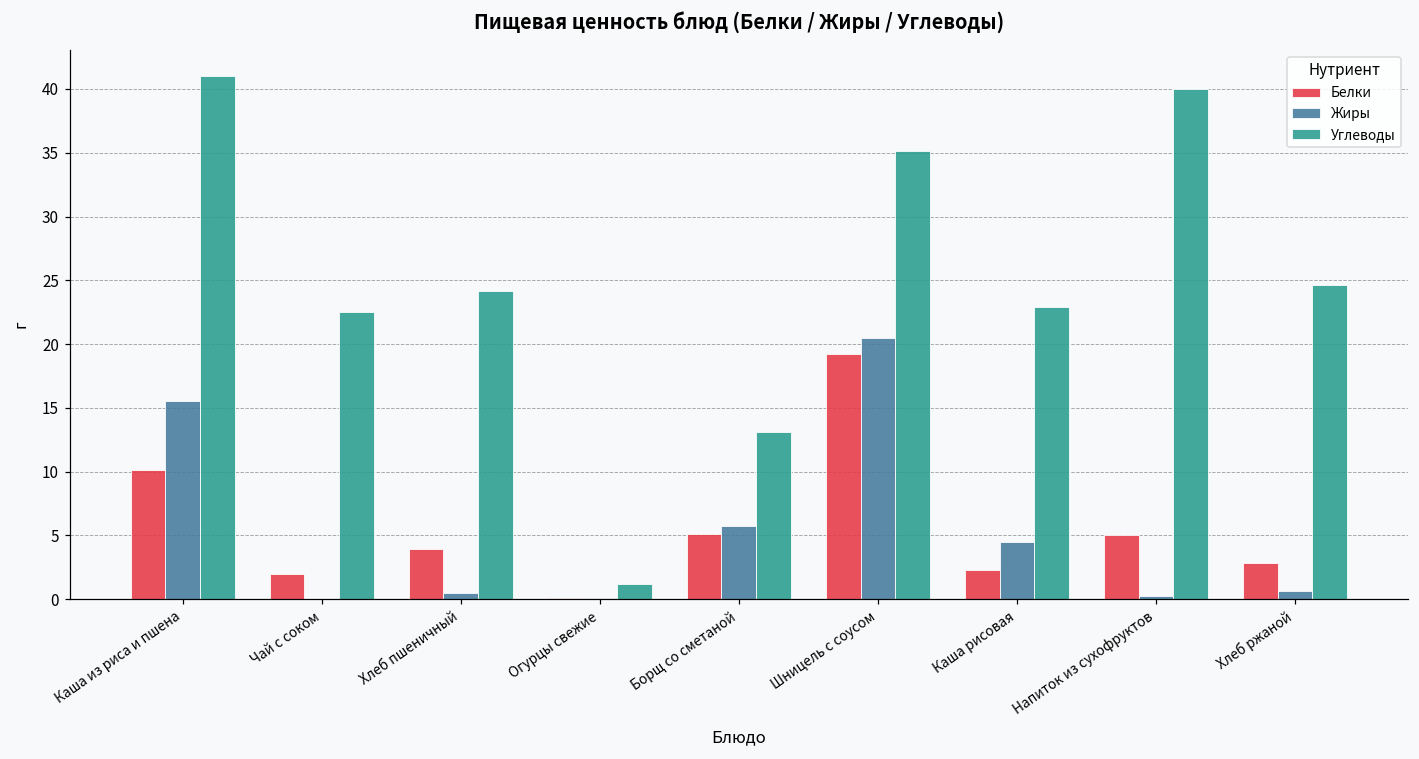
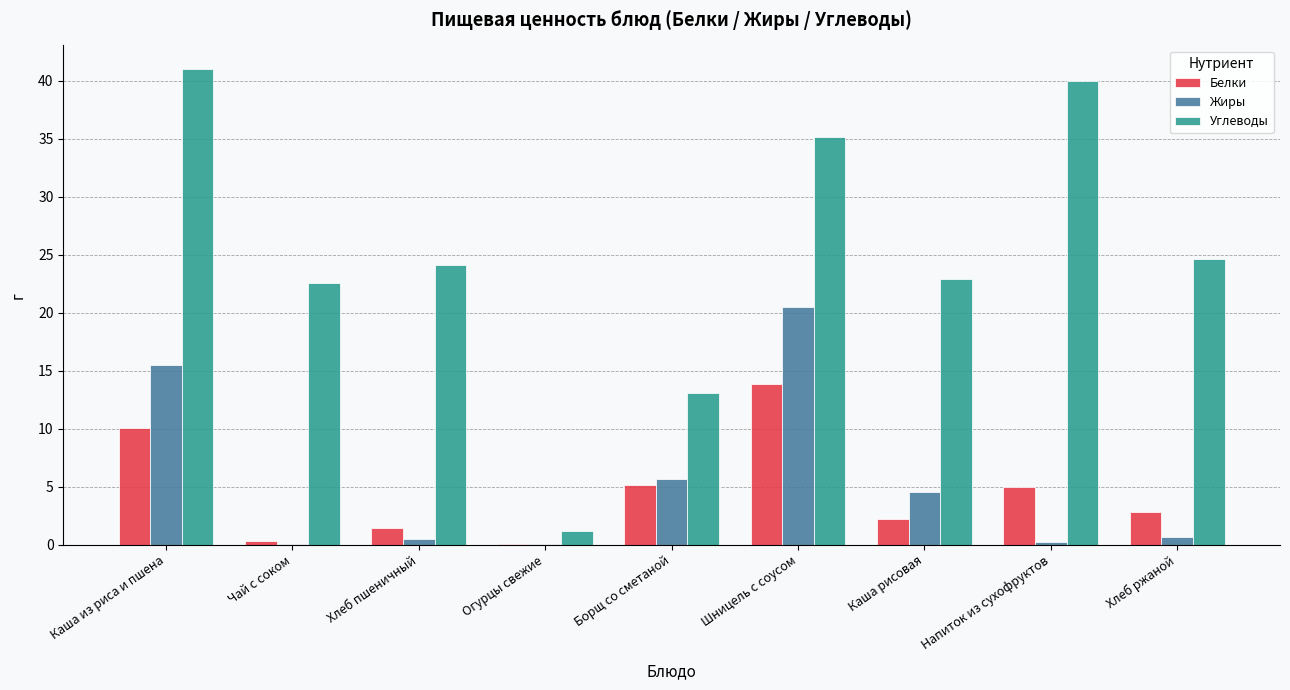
Белки, Чай с соком: 2.0 -> 0.3
Белки, Хлеб пшеничный: 4.0 -> 1.5
Белки, Шницель с соусом: 19.2 -> 13.9
